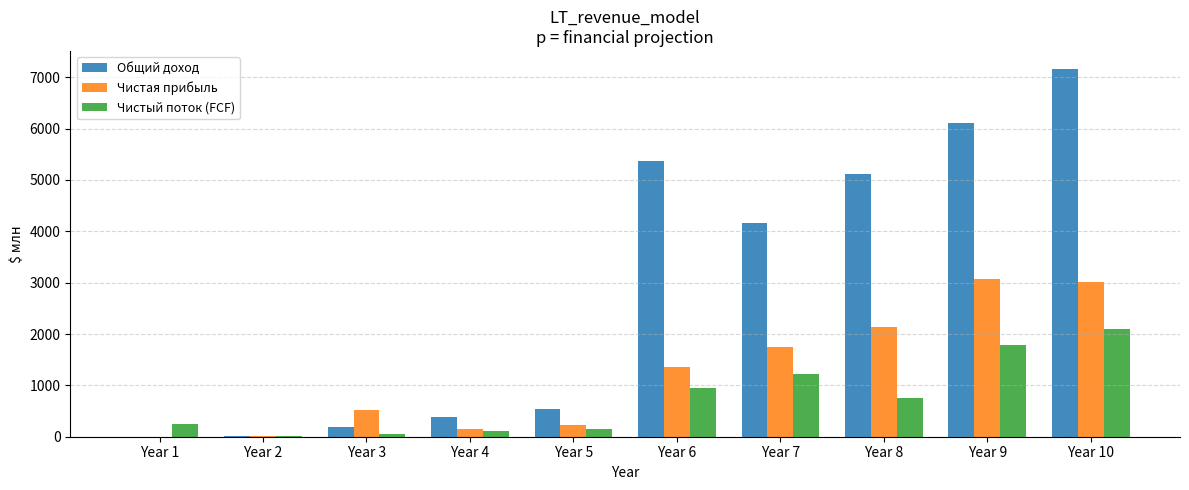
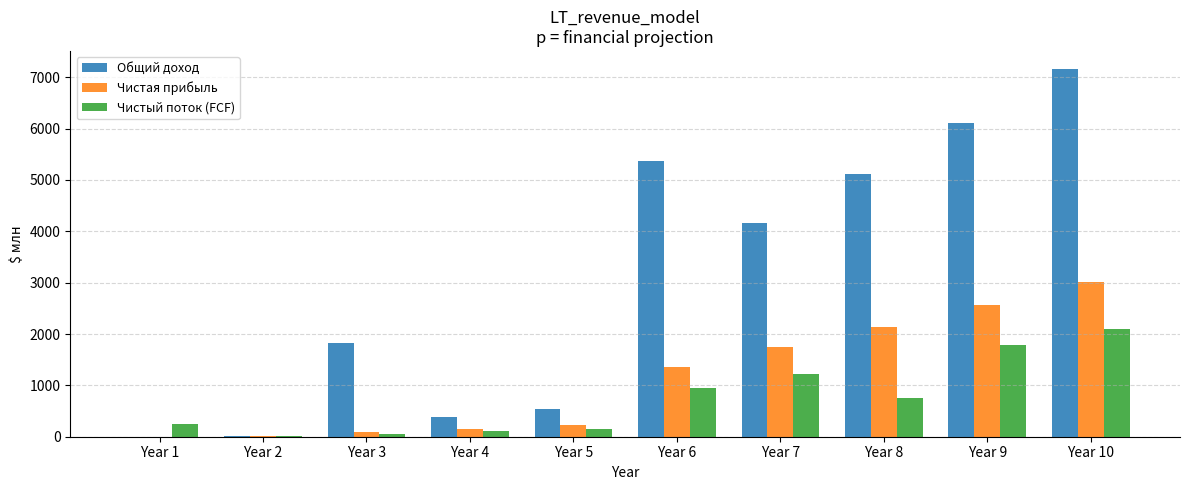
Общий доход, Year 3: 200 -> 1800
Чистая прибыль, Year 3: 500 -> 100
Чистая прибыль, Year 9: 3100 -> 2600
